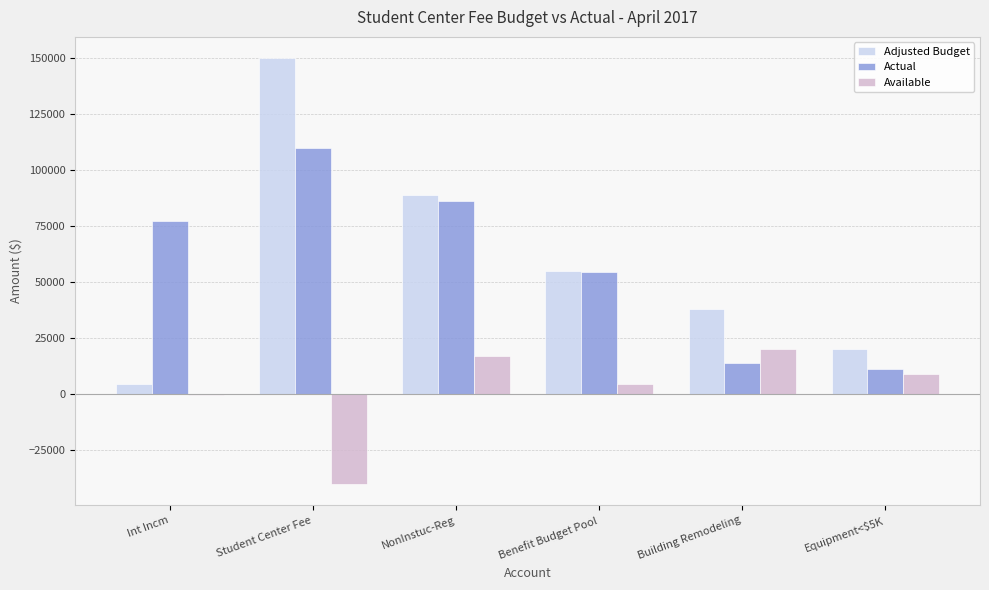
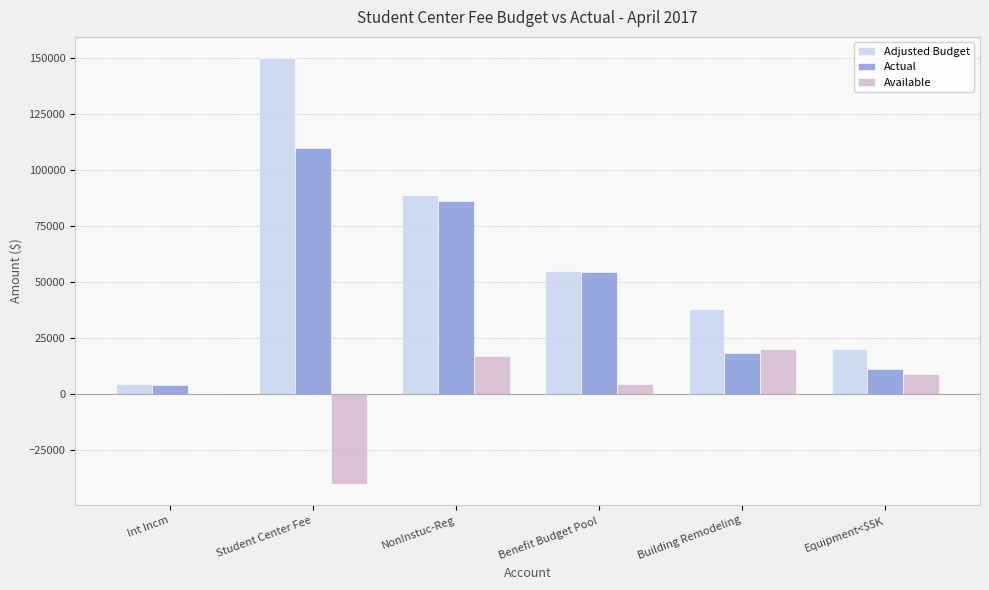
Actual, Int Incm: 77000 -> 4000
Actual, Building Remodeling: 14000 -> 18000
